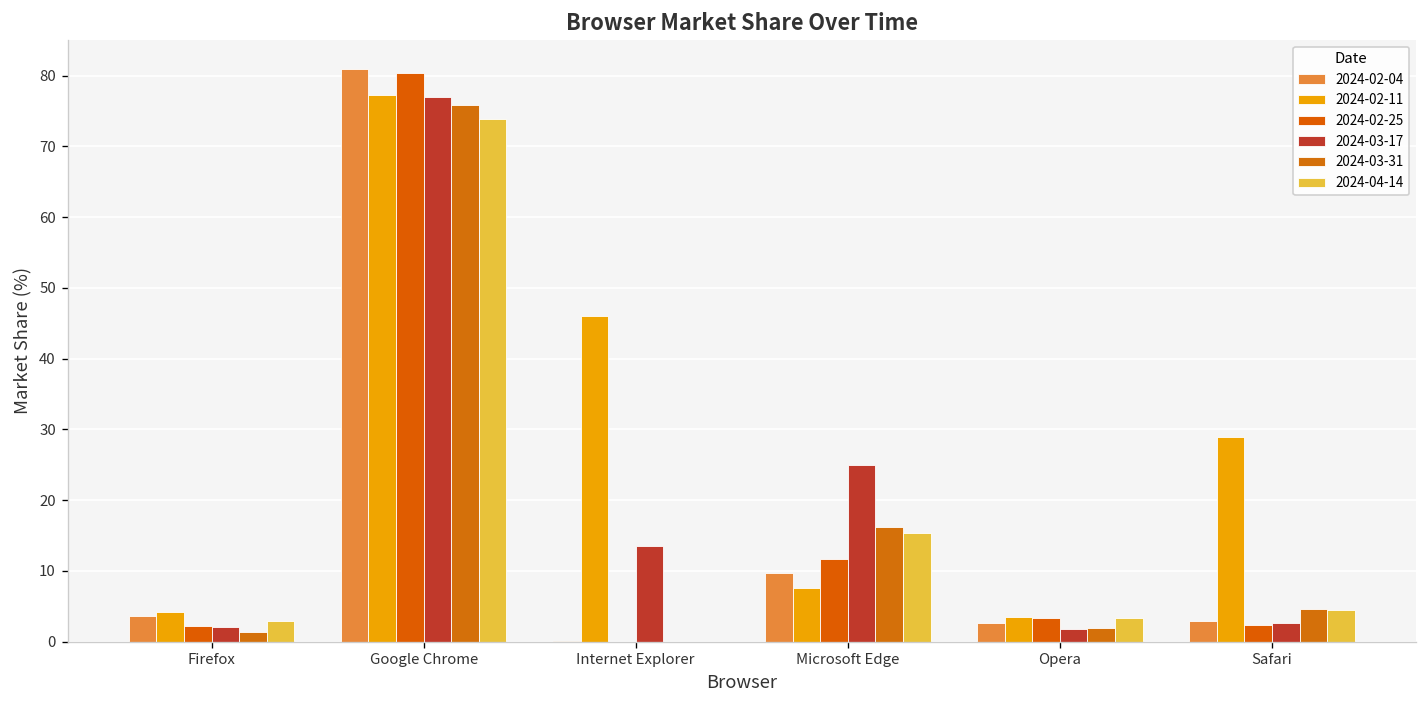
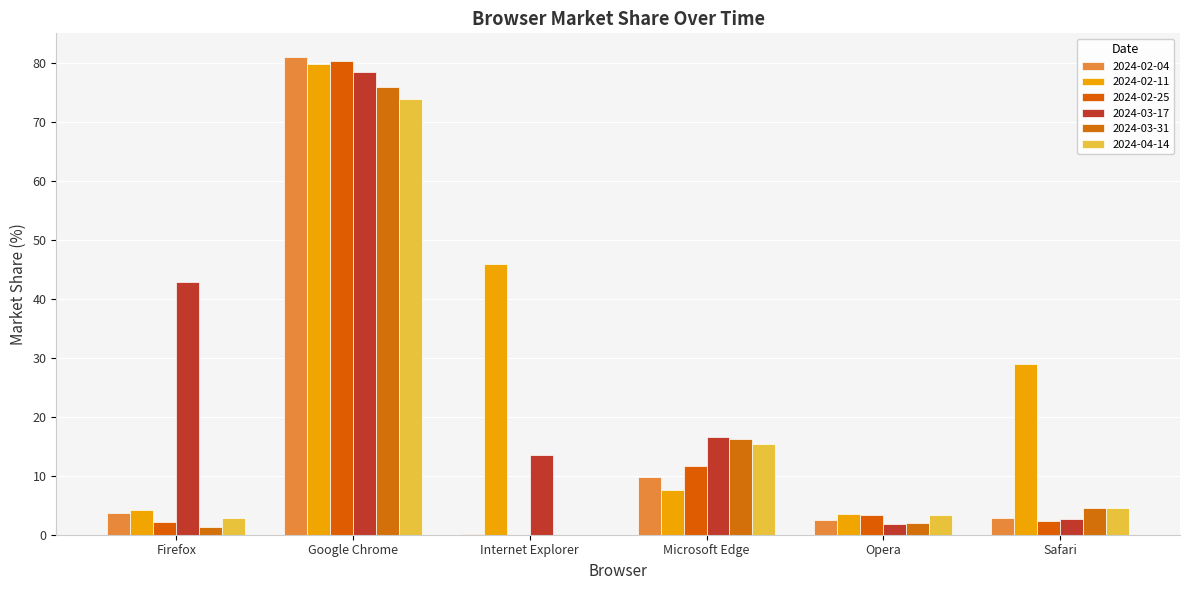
2024-03-17, Firefox: 2 -> 43
2024-02-11, Google Chrome: 77 -> 80
2024-03-17, Google Chrome: 77 -> 78
2024-03-17, Microsoft Edge: 25 -> 17
